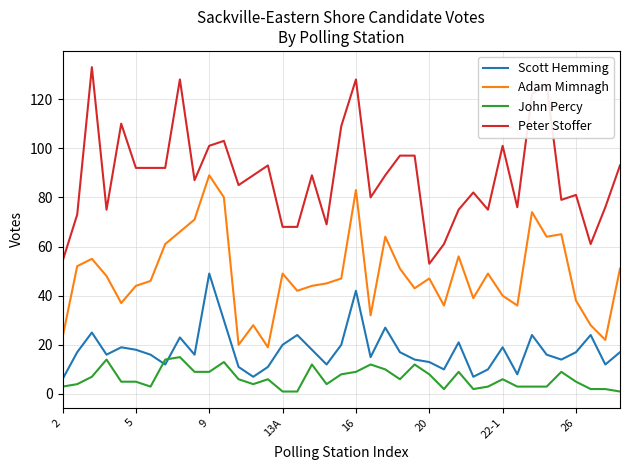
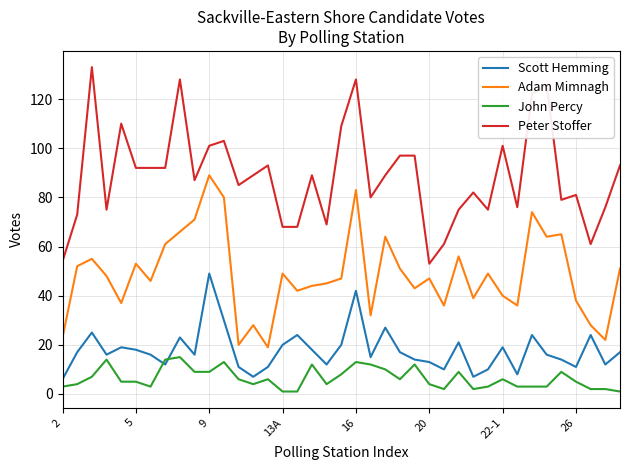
Adam Mimnagh, 5: 44 -> 53
John Percy, 16: 9 -> 13
John Percy, 20: 8 -> 4
Scott Hemming, 26: 17 -> 11
